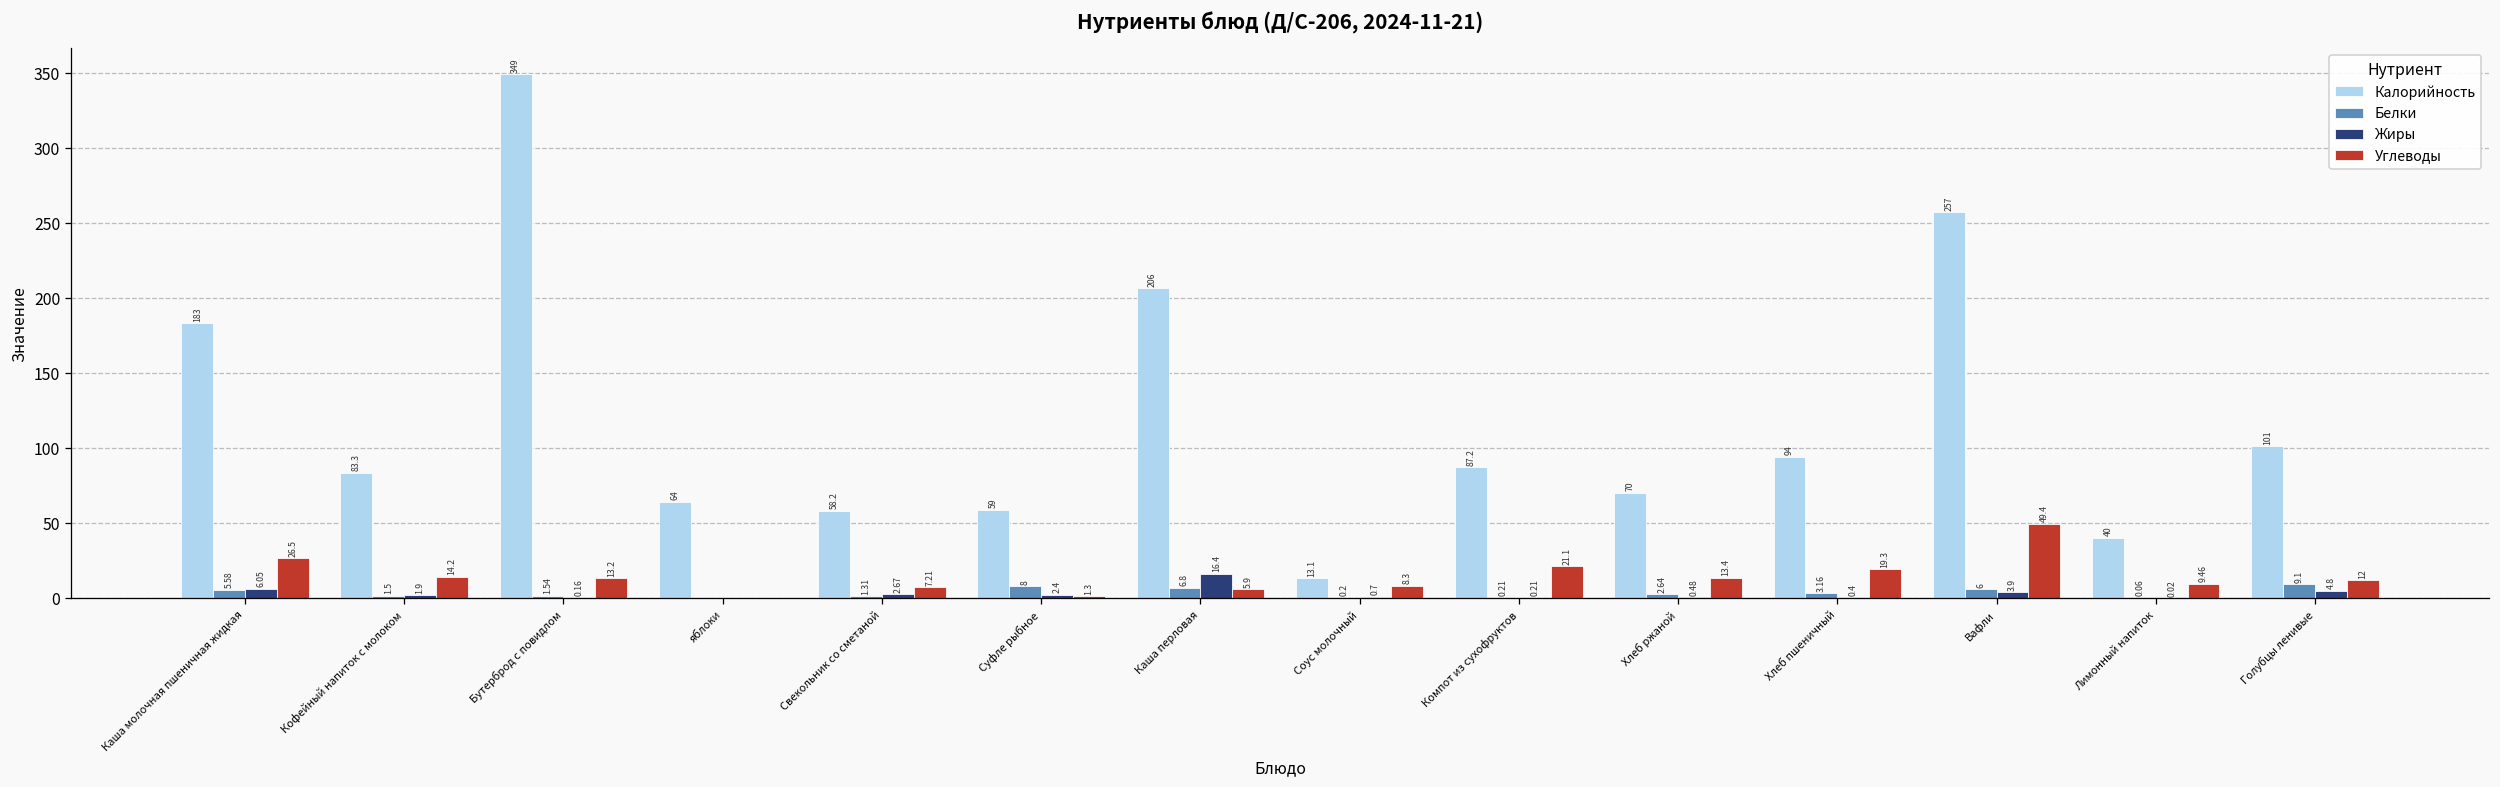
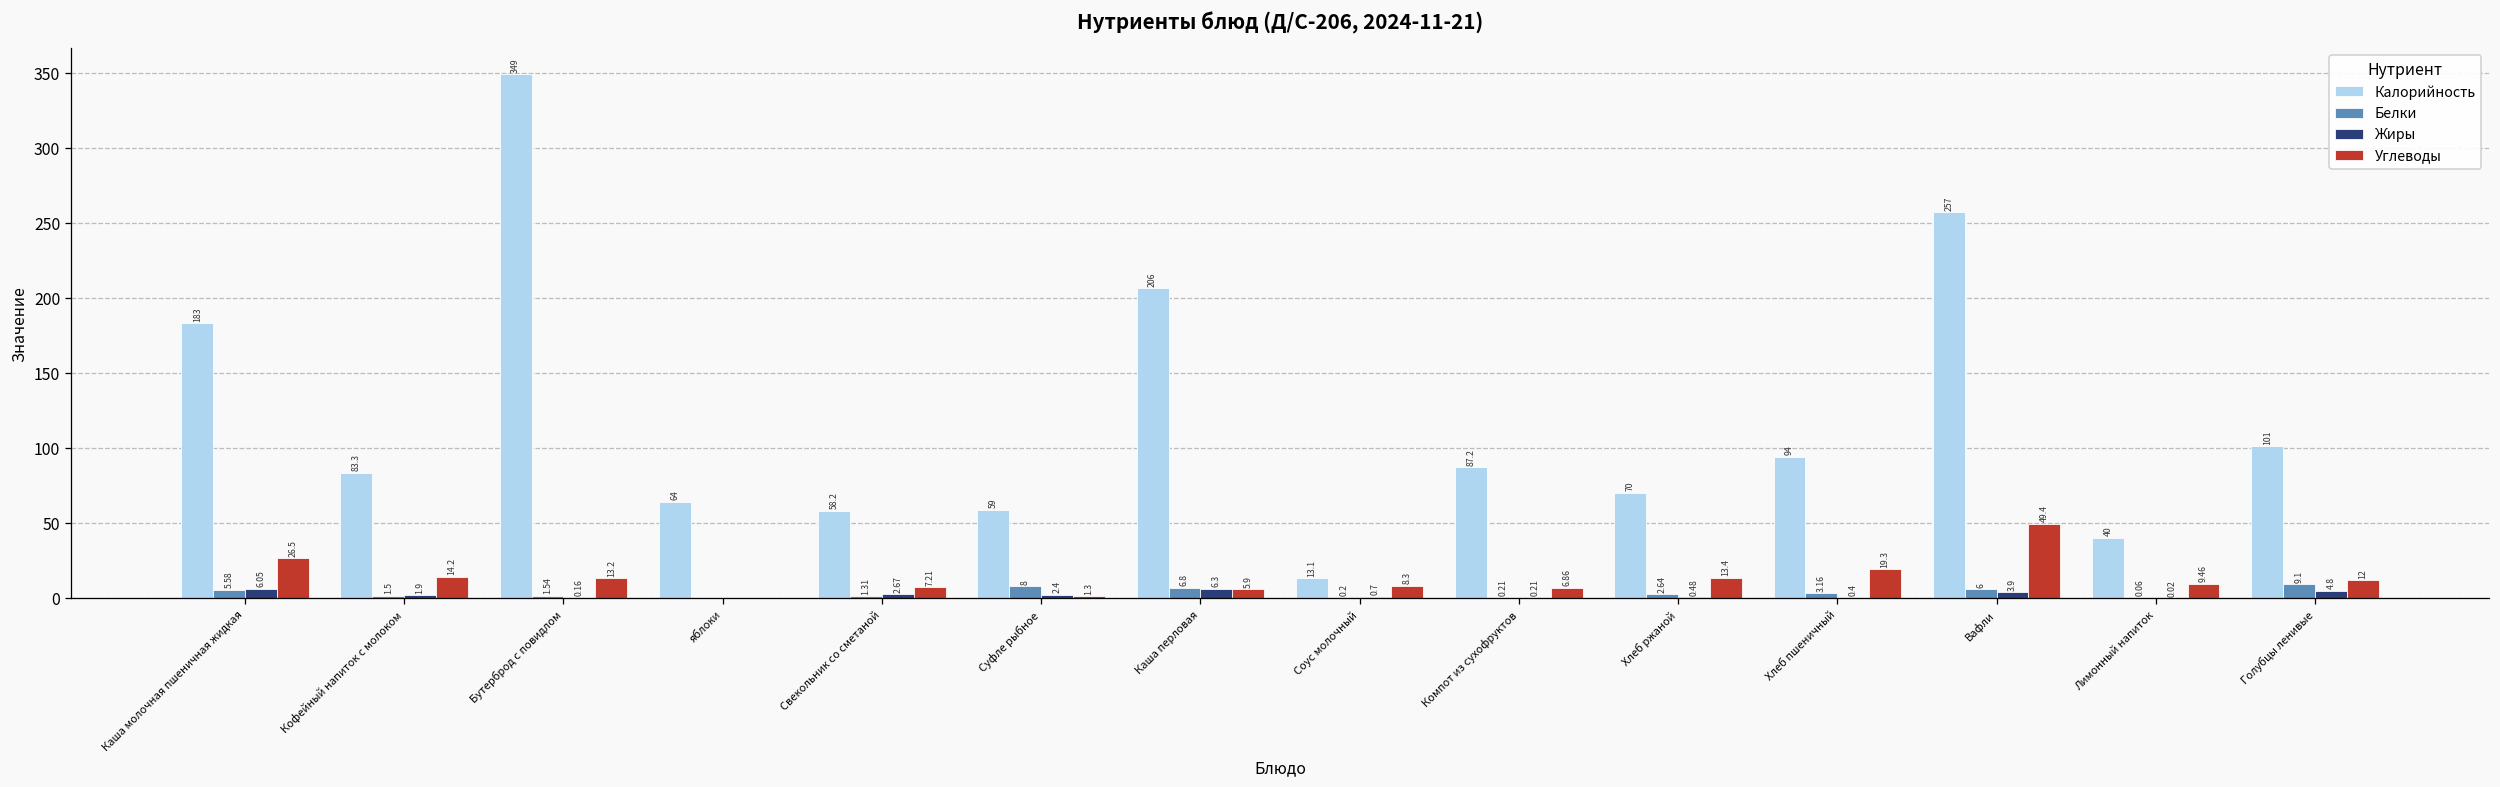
Жиры, Каша перловая: 16.4 -> 6.3
Углеводы, Компот из сухофруктов: 21.1 -> 6.86
